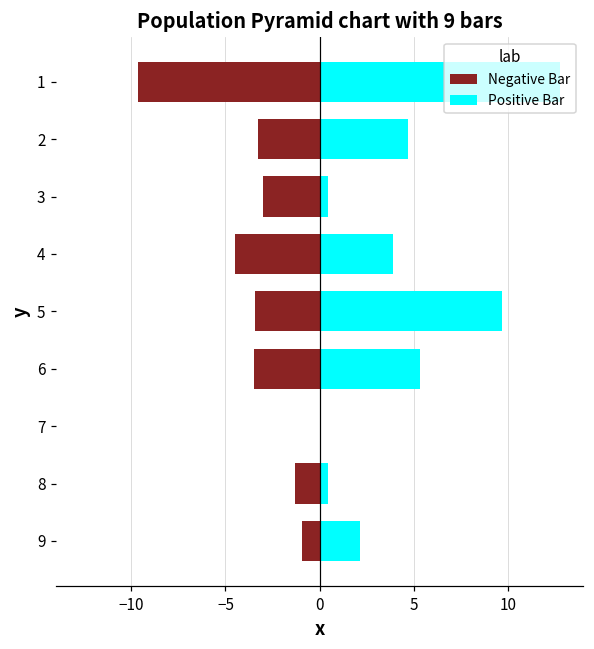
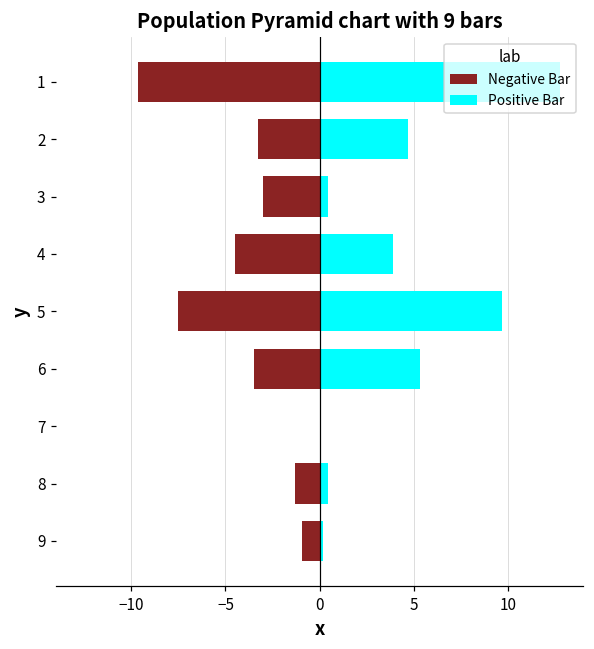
Negative Bar, 5: -3.4 -> -7.5
Positive Bar, 9: 2.2 -> 0.2
